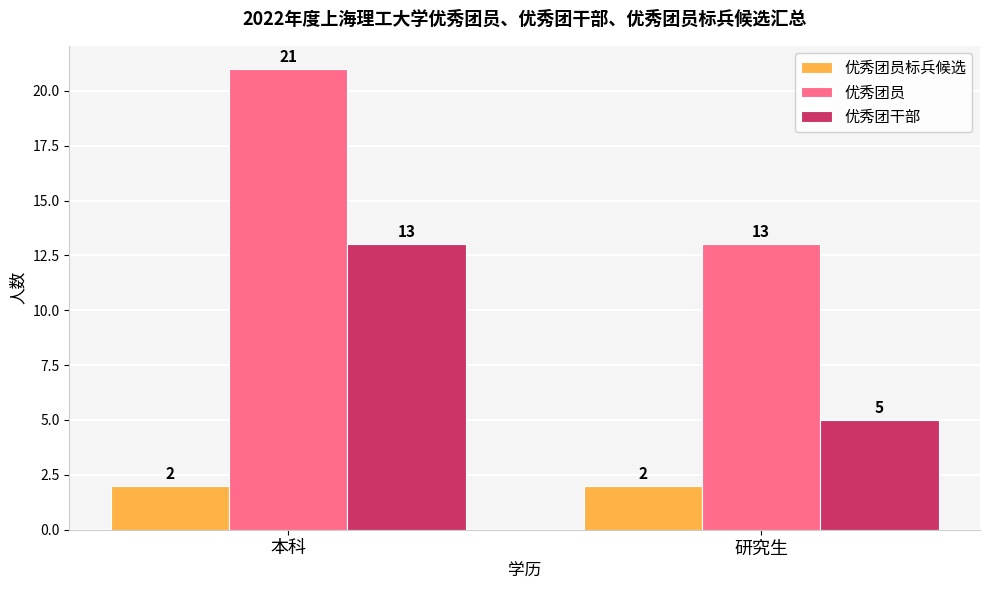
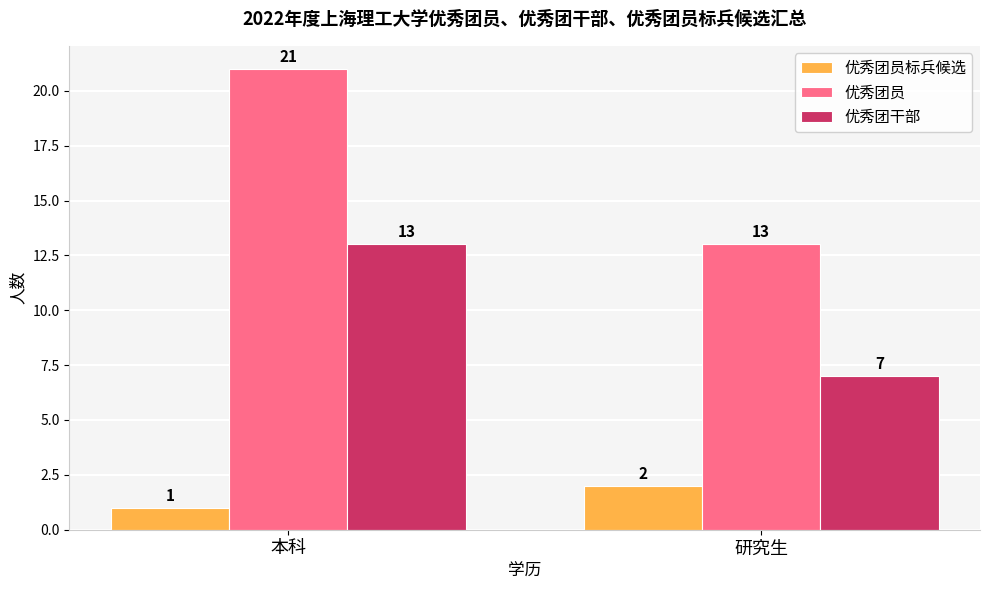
优秀团员标兵候选, 本科: 2 -> 1
优秀团干部, 研究生: 5 -> 7
